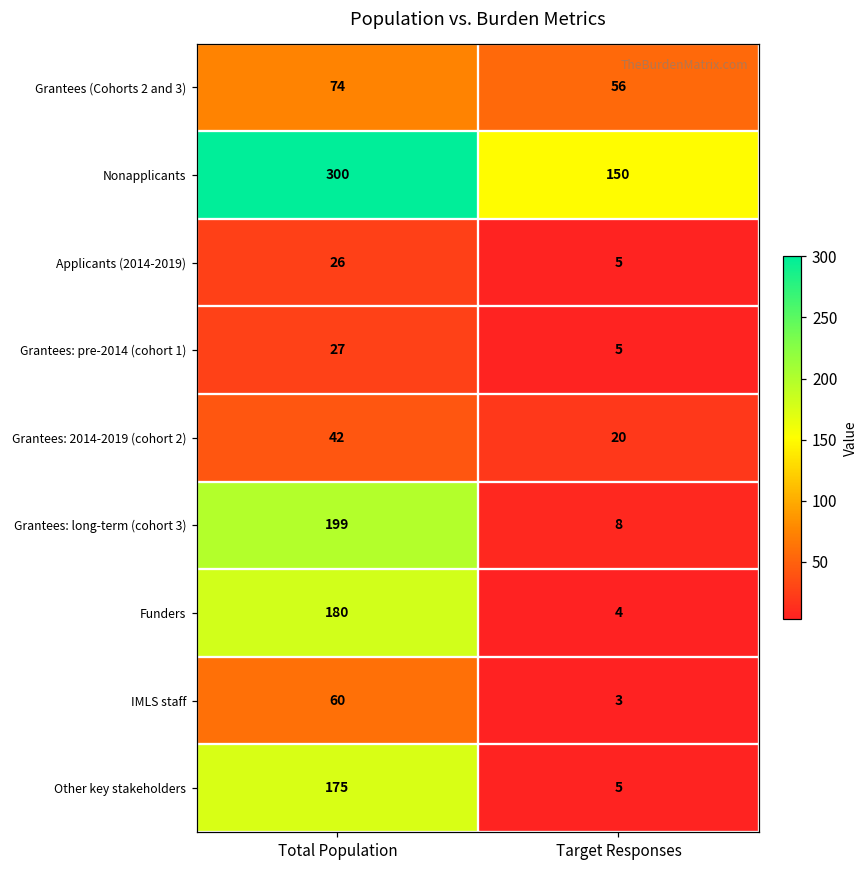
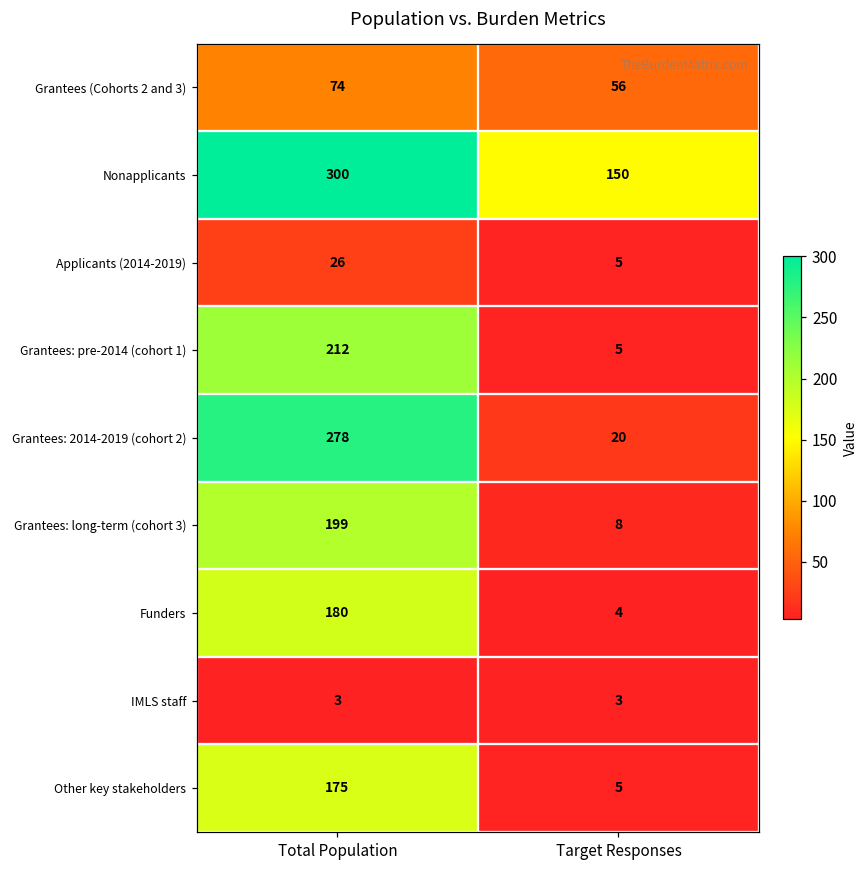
Grantees: pre-2014 (cohort 1), Total Population: 27 -> 212
Grantees: 2014-2019 (cohort 2), Total Population: 42 -> 278
IMLS staff, Total Population: 60 -> 3
